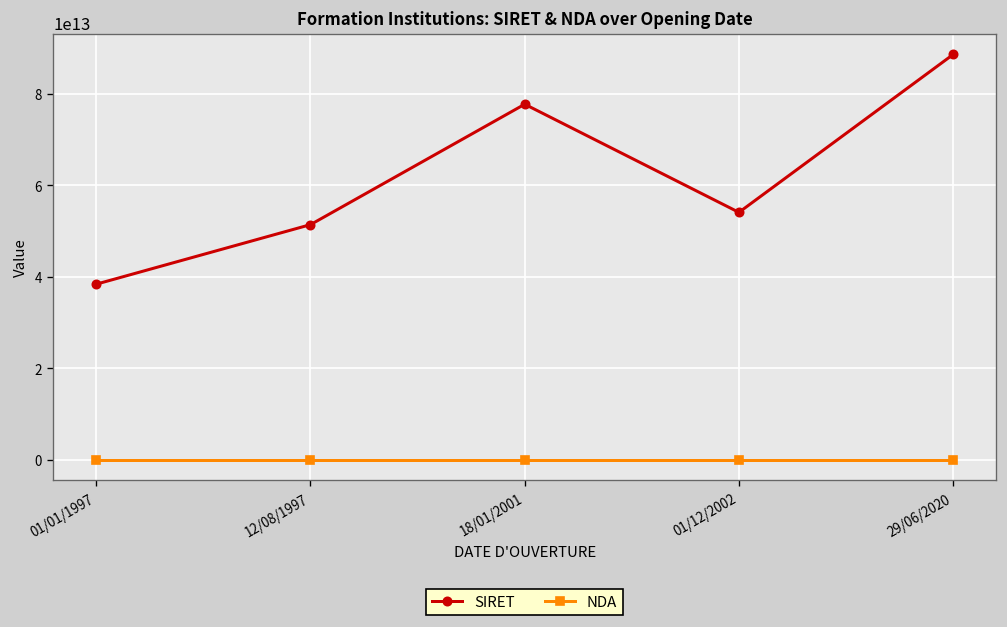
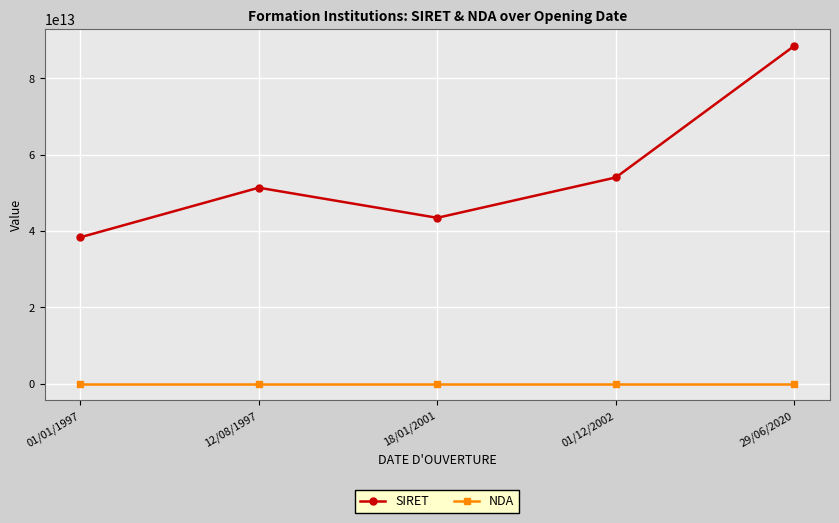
SIRET, 18/01/2001: 78000000000000 -> 43000000000000
